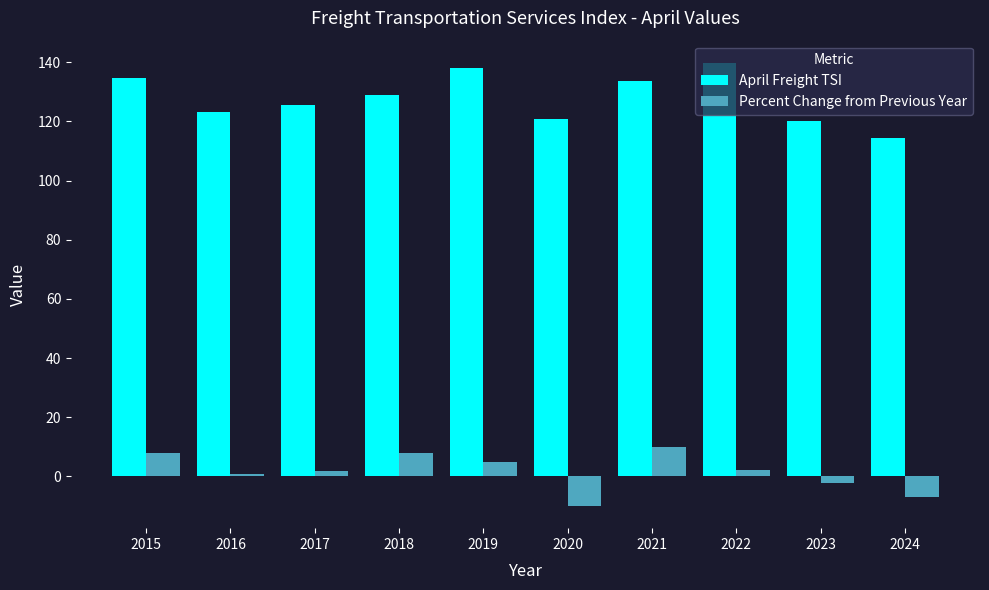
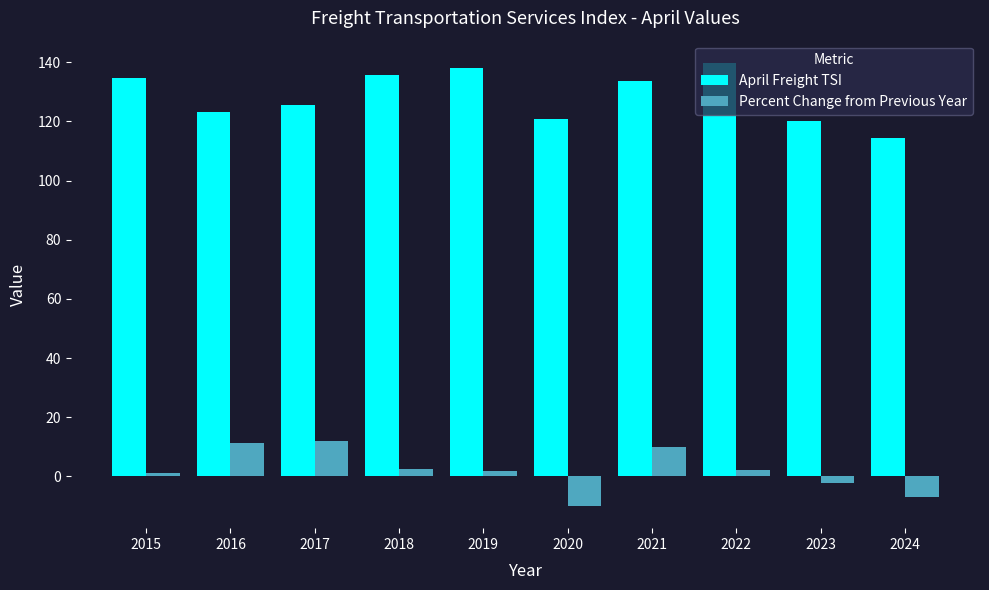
Percent Change from Previous Year, 2015: 8 -> 1
Percent Change from Previous Year, 2016: 1 -> 11
Percent Change from Previous Year, 2017: 2 -> 12
April Freight TSI, 2018: 129 -> 136
Percent Change from Previous Year, 2018: 8 -> 2
Percent Change from Previous Year, 2019: 5 -> 2
